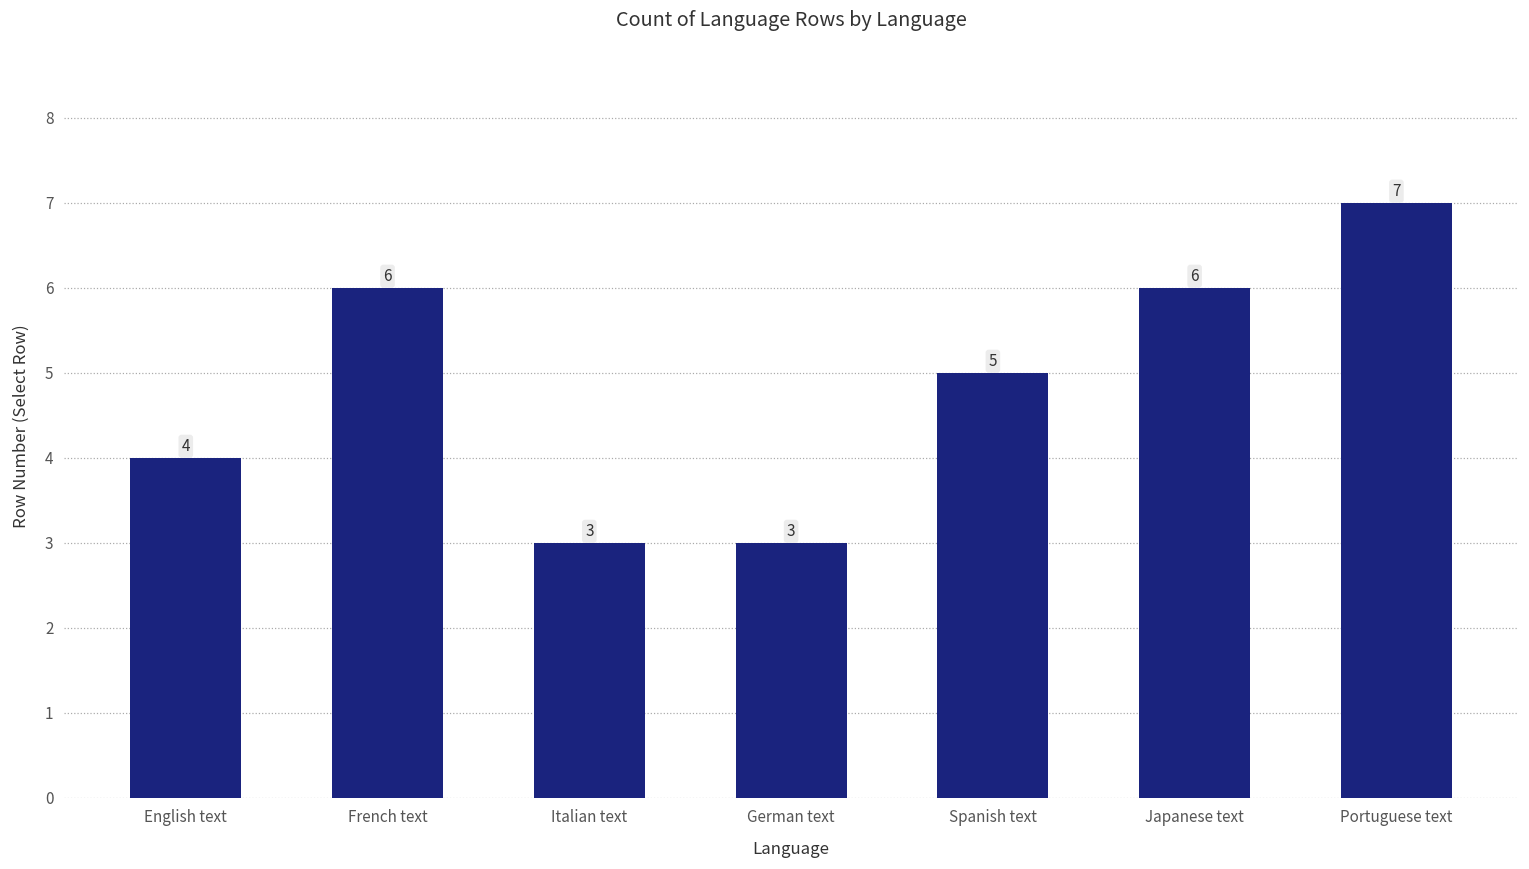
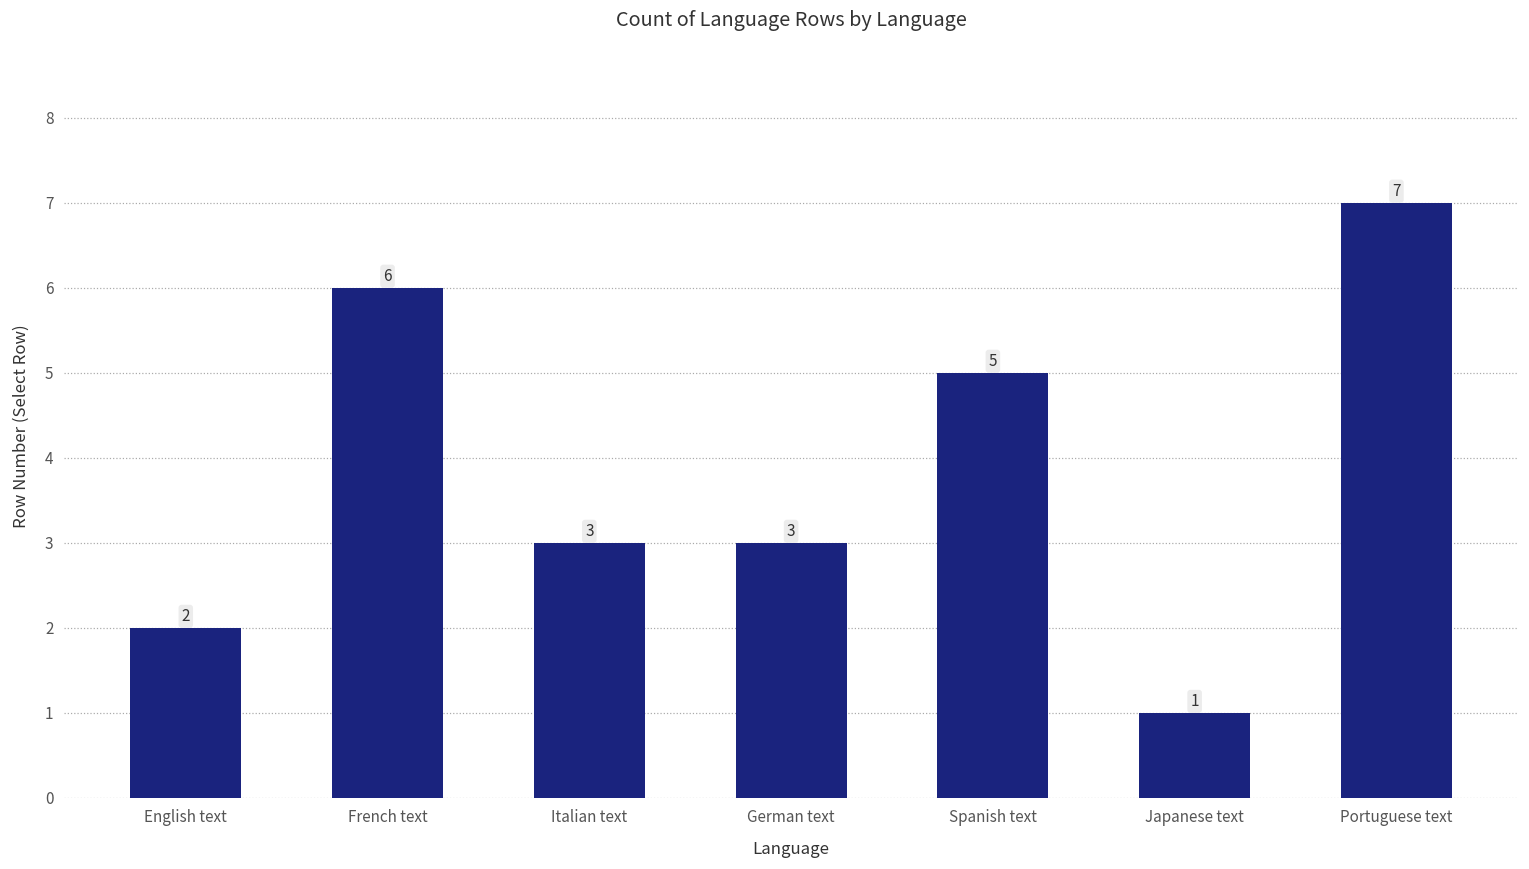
English text: 4 -> 2
Japanese text: 6 -> 1
